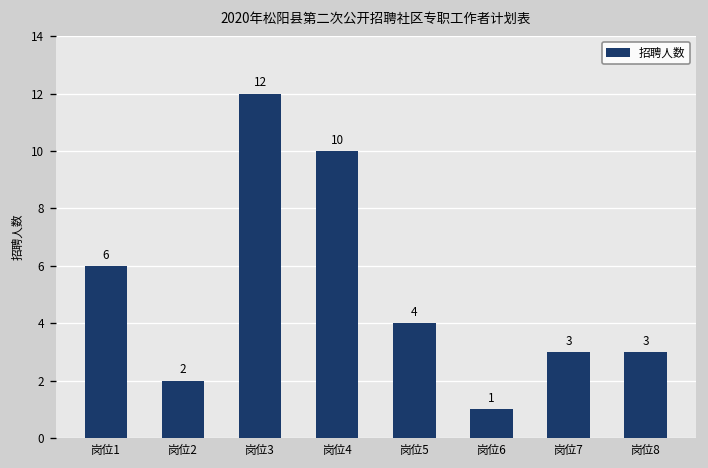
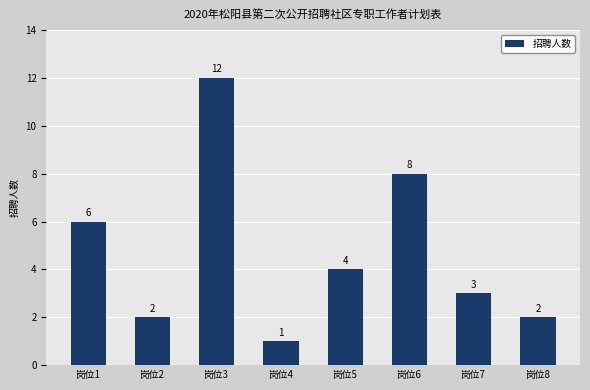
岗位4: 10 -> 1
岗位6: 1 -> 8
岗位8: 3 -> 2
